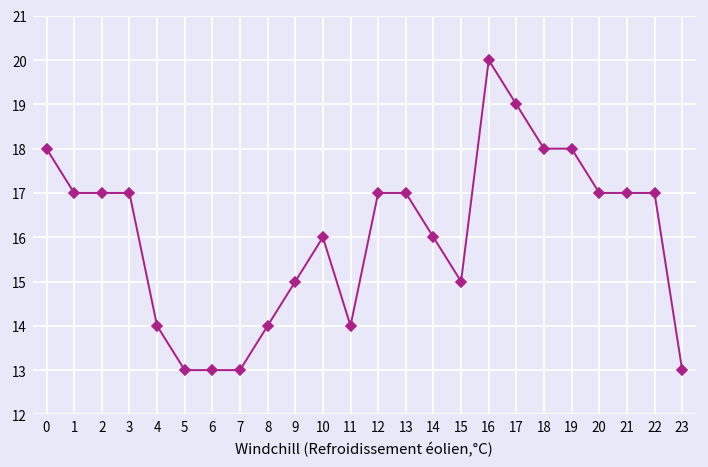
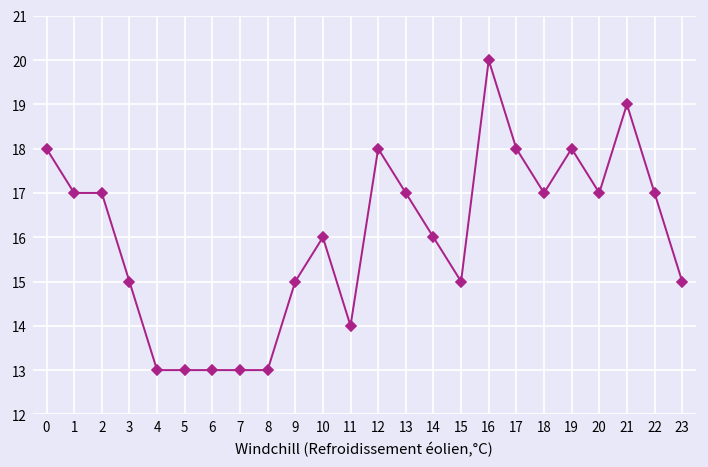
3: 17 -> 15
4: 14 -> 13
8: 14 -> 13
12: 17 -> 18
17: 19 -> 18
18: 18 -> 17
21: 17 -> 19
23: 13 -> 15
